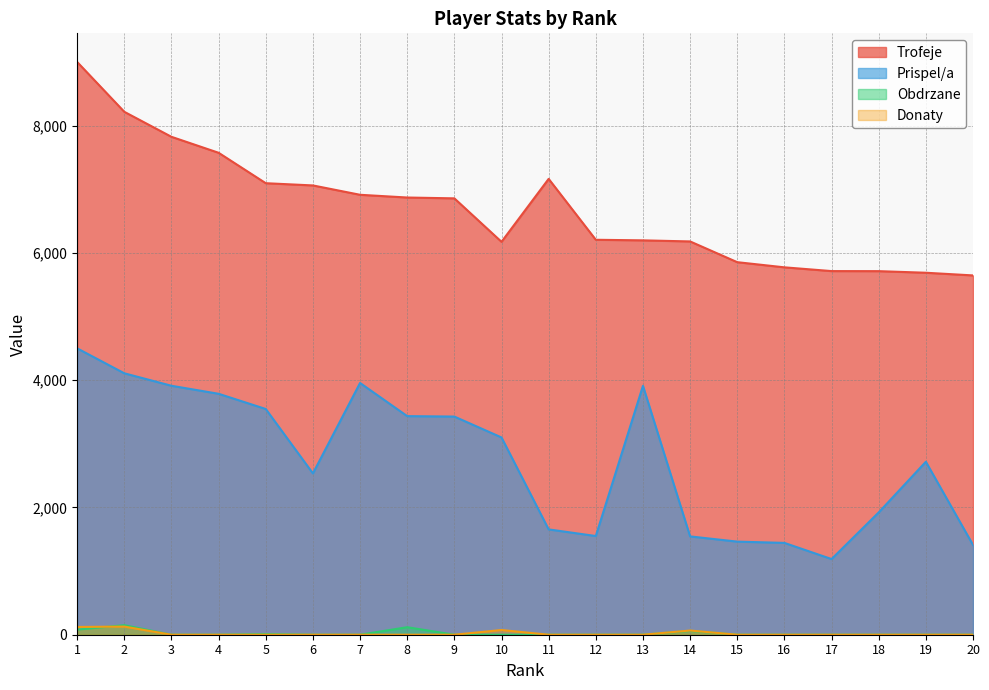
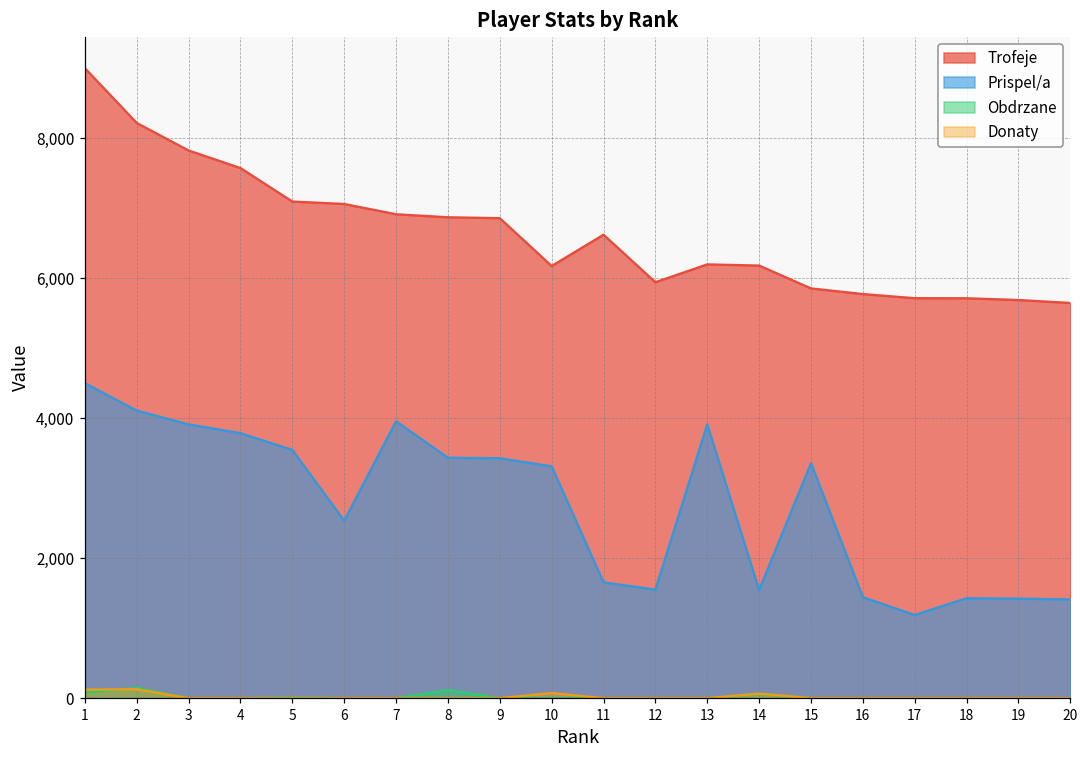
Prispel/a, 10: 3,100 -> 3,300
Trofeje, 11: 7,200 -> 6,600
Trofeje, 12: 6,200 -> 5,900
Prispel/a, 15: 1,500 -> 3,400
Prispel/a, 18: 1,900 -> 1,400
Prispel/a, 19: 2,700 -> 1,400
